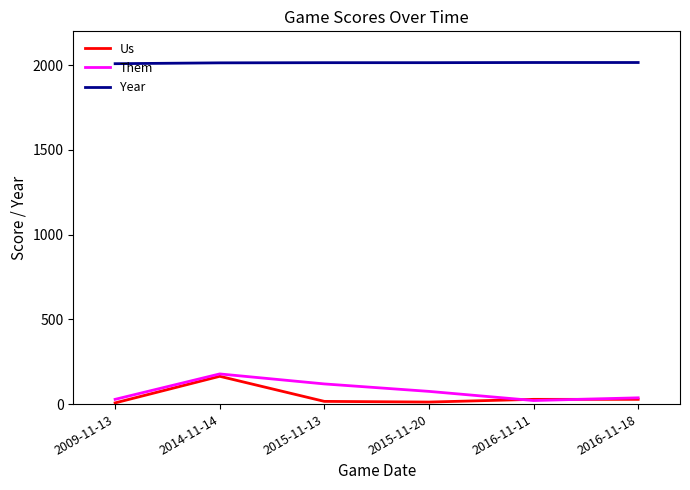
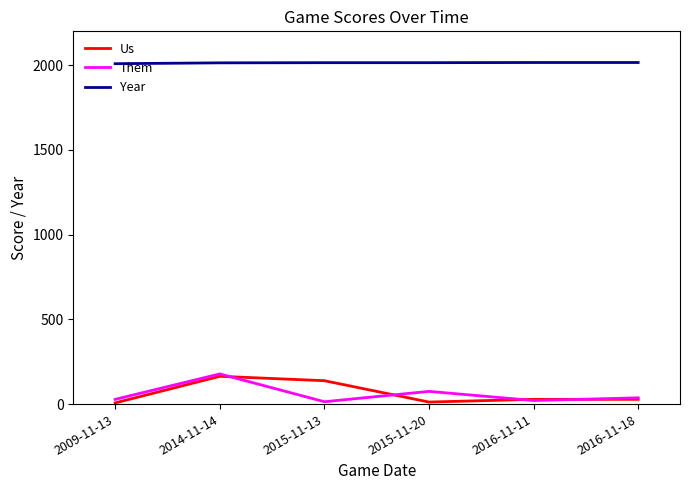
Us, 2015-11-13: 20 -> 140
Them, 2015-11-13: 120 -> 10
